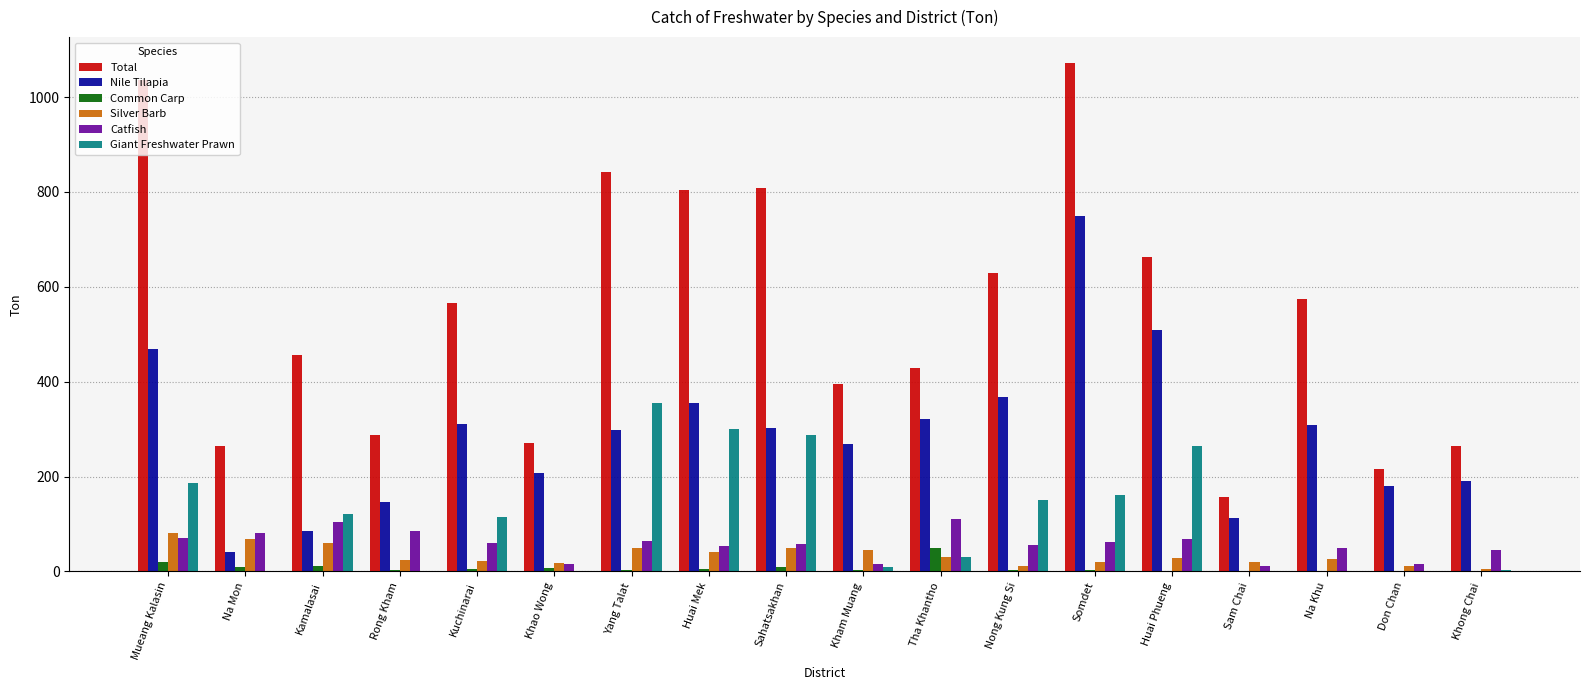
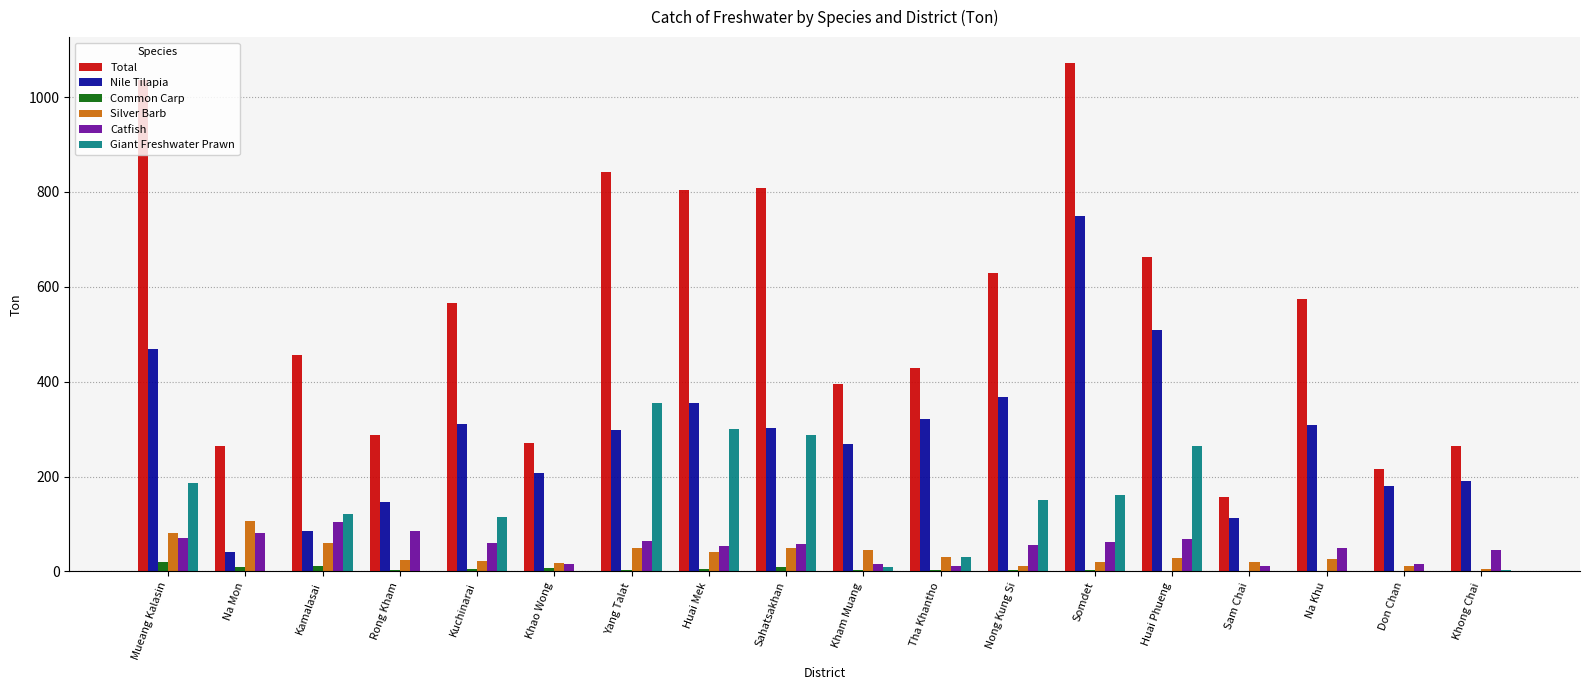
Silver Barb, Na Mon: 70 -> 110
Common Carp, Tha Khantho: 50 -> 0
Catfish, Tha Khantho: 110 -> 10
